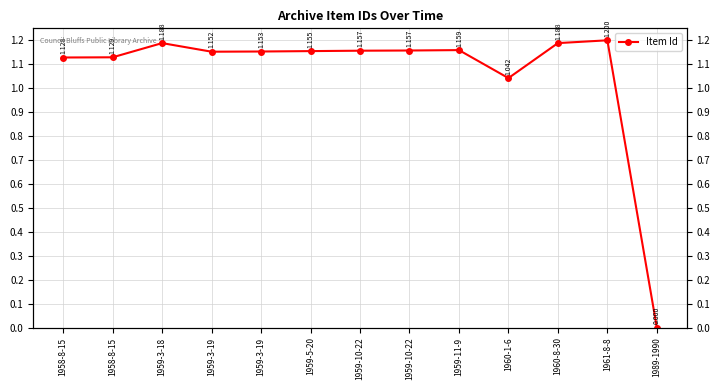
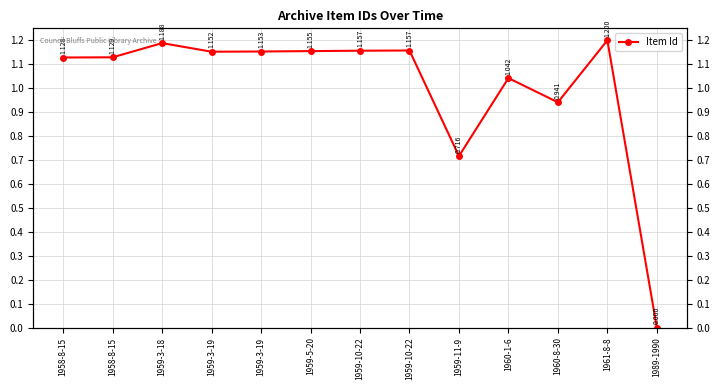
1959-11-9: 1.159 -> 0.716
1960-8-30: 1.188 -> 0.941
